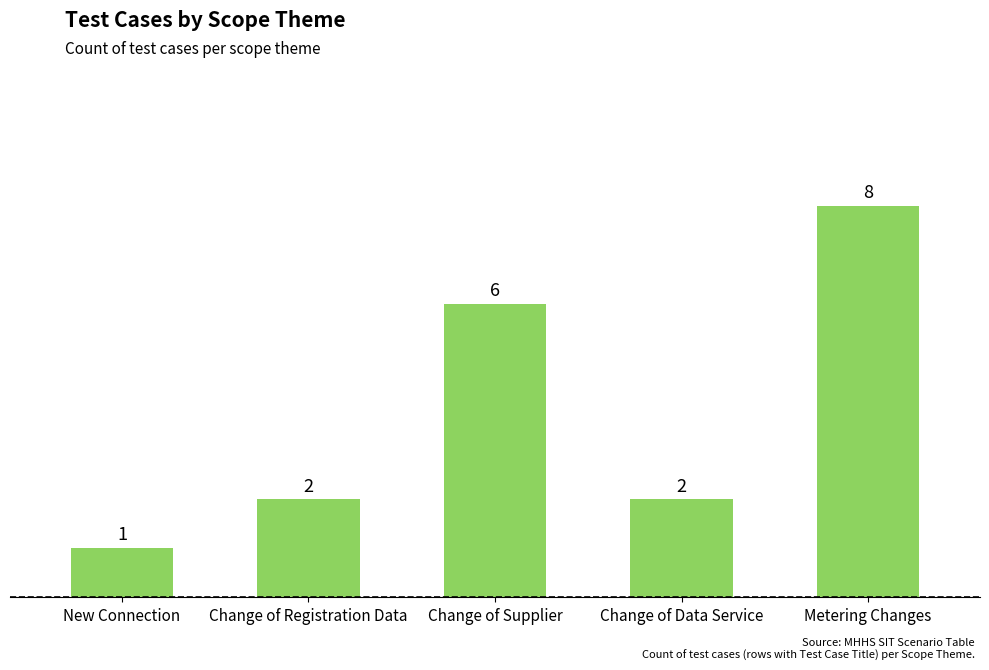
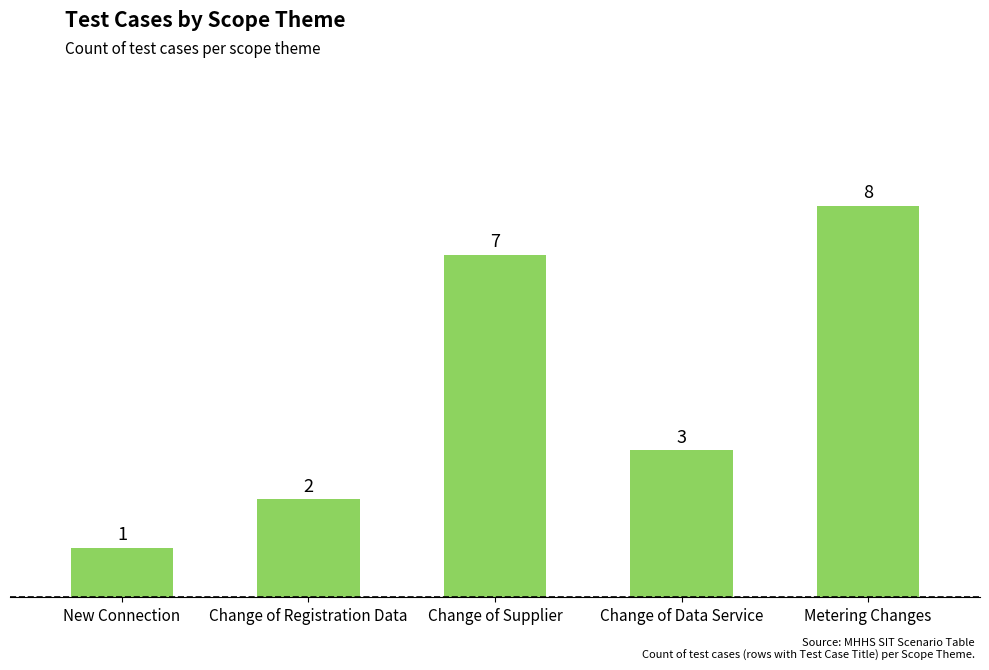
Change of Supplier: 6 -> 7
Change of Data Service: 2 -> 3
